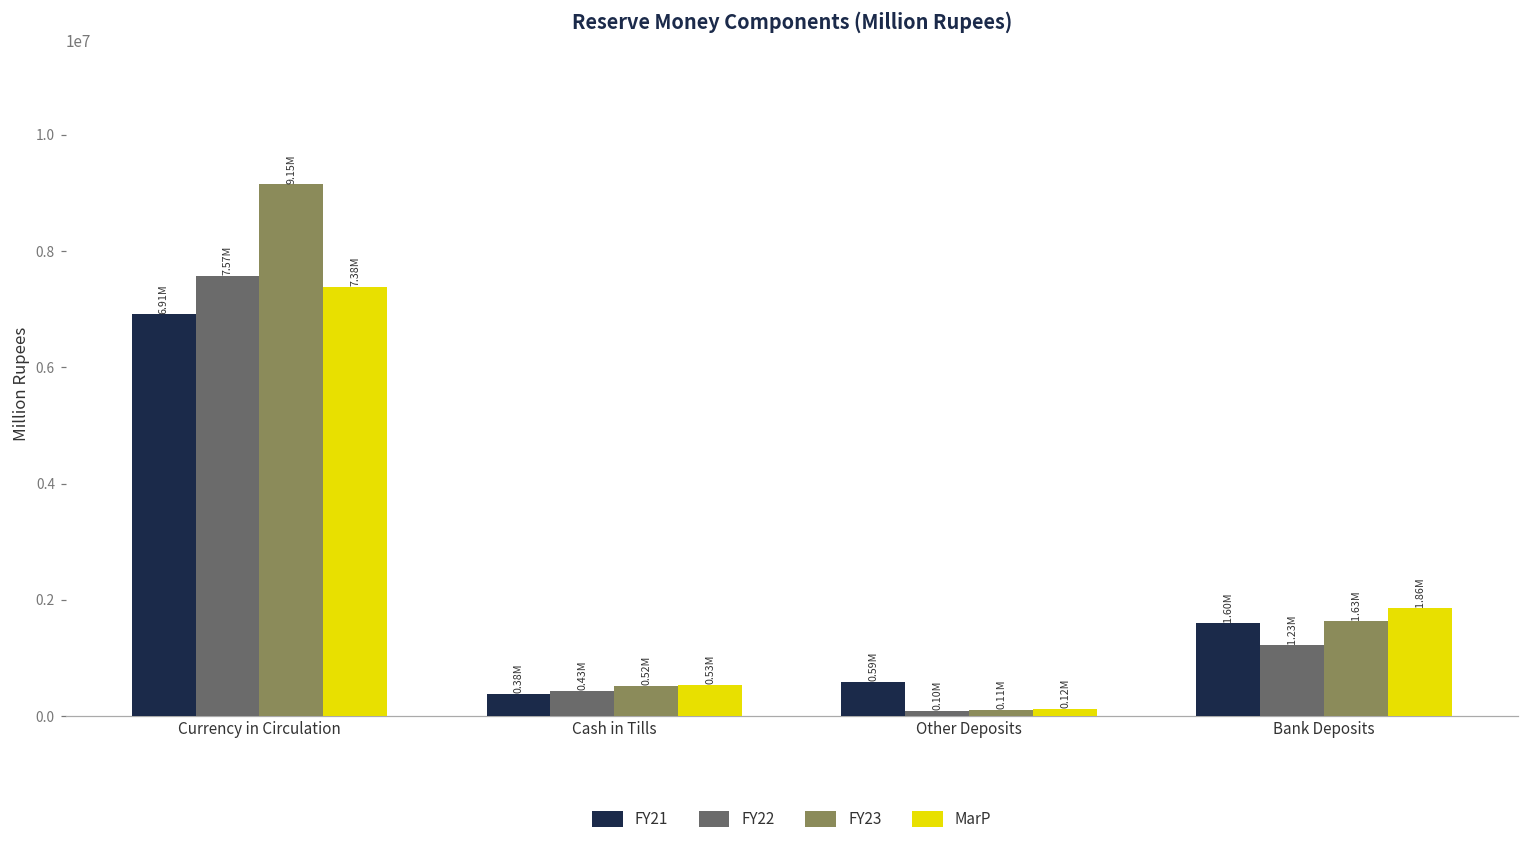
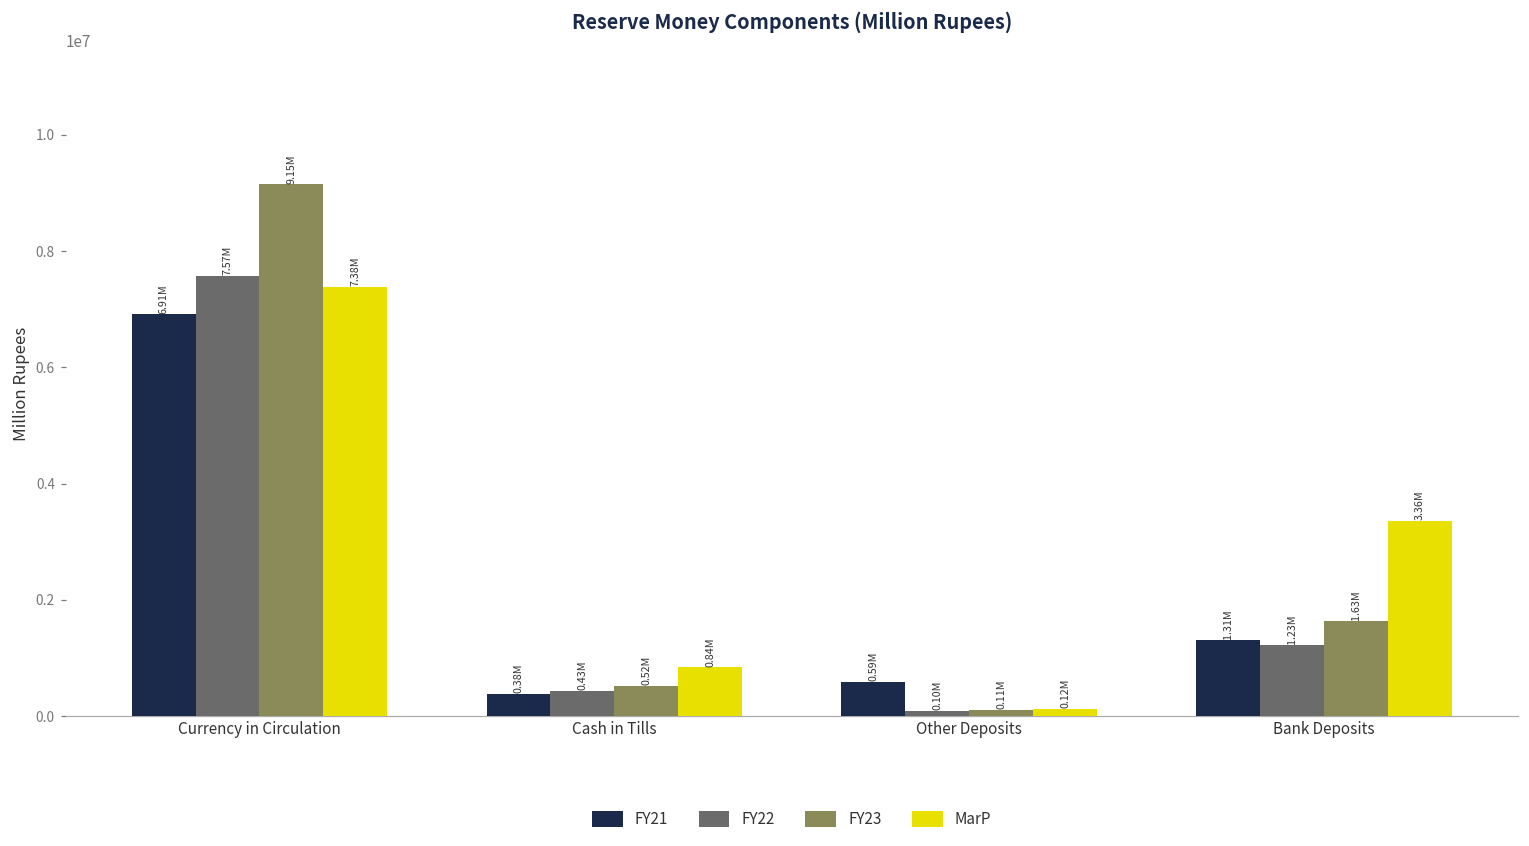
MarP, Cash in Tills: 0.53M -> 0.84M
FY21, Bank Deposits: 1.60M -> 1.31M
MarP, Bank Deposits: 1.86M -> 3.36M
